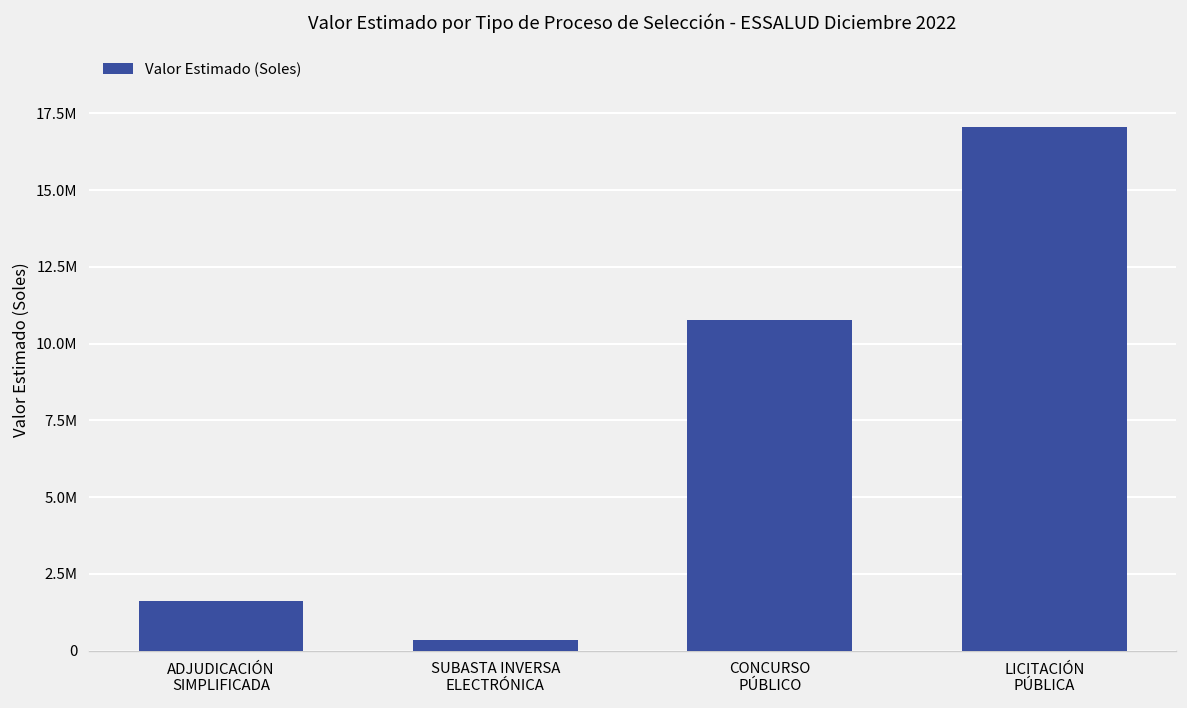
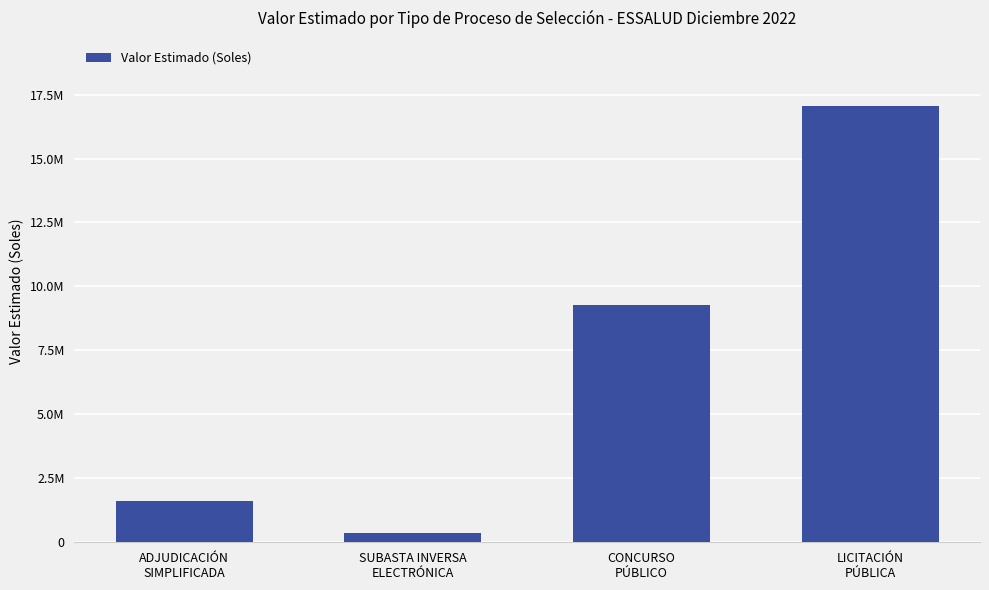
CONCURSO PÚBLICO: 10800000 -> 9300000
